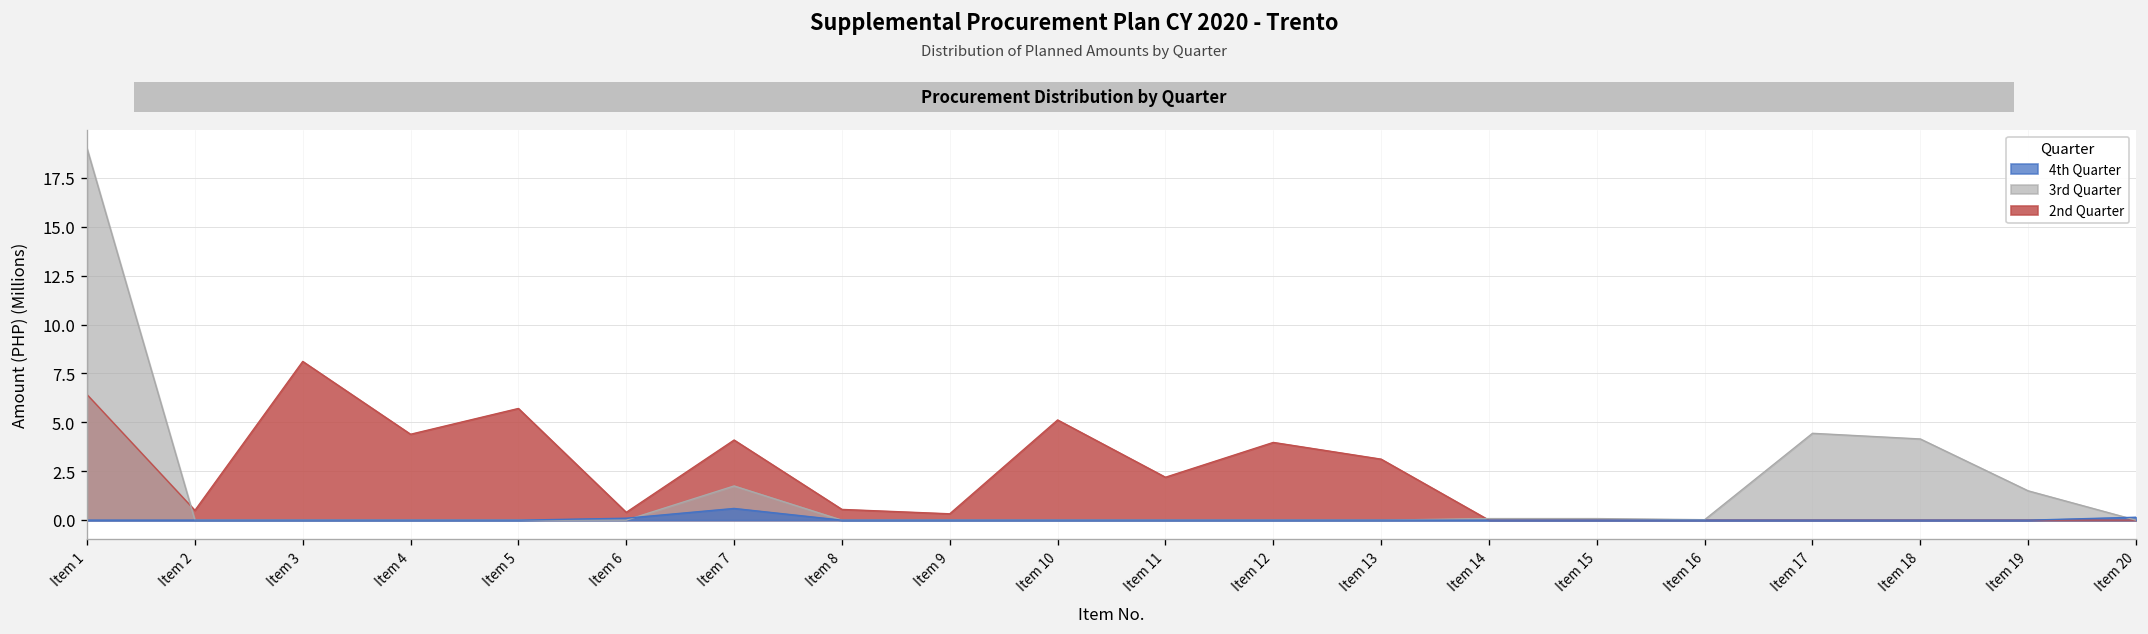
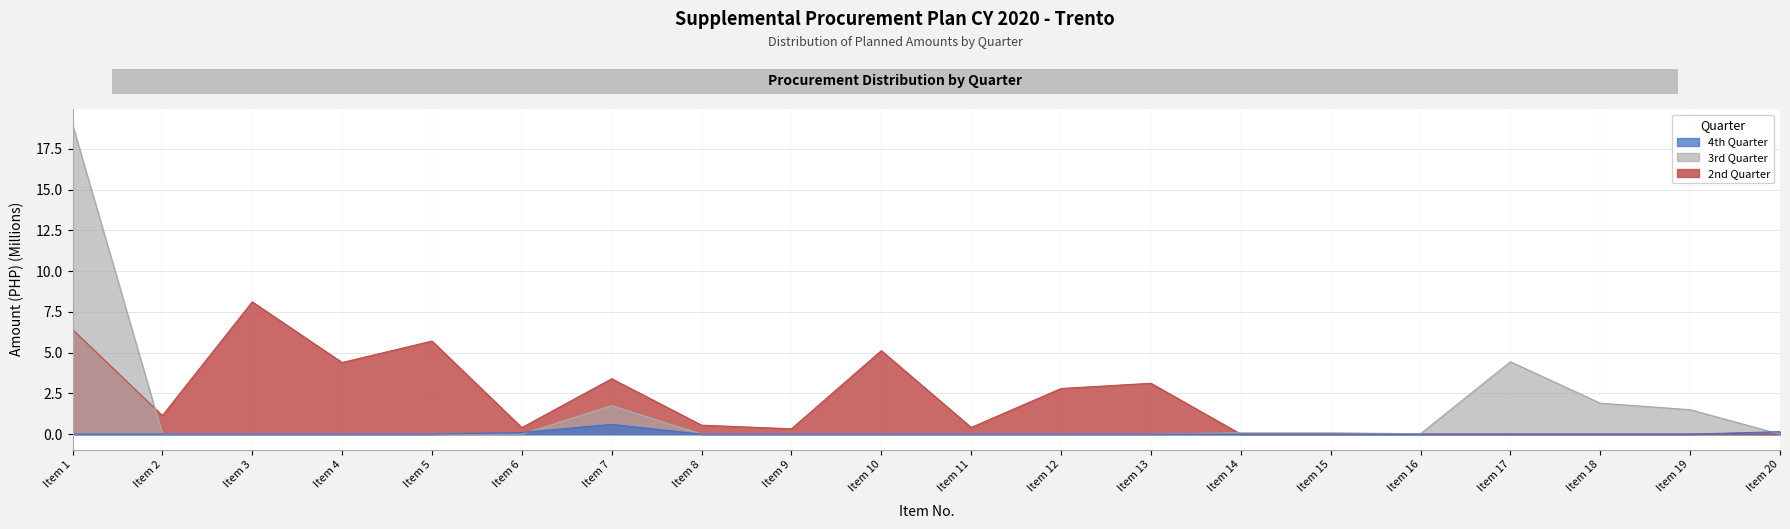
2nd Quarter, Item 2: 0.5 -> 1.1
2nd Quarter, Item 7: 4.1 -> 3.4
2nd Quarter, Item 11: 2.2 -> 0.4
2nd Quarter, Item 12: 4.0 -> 2.8
3rd Quarter, Item 18: 4.2 -> 1.9
